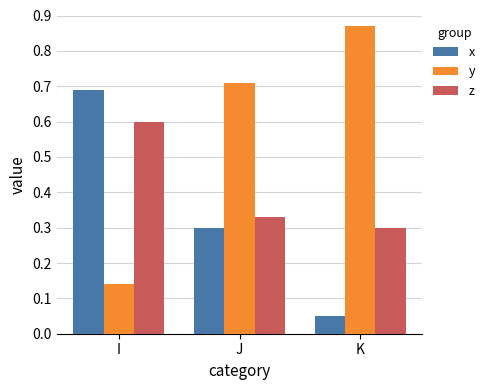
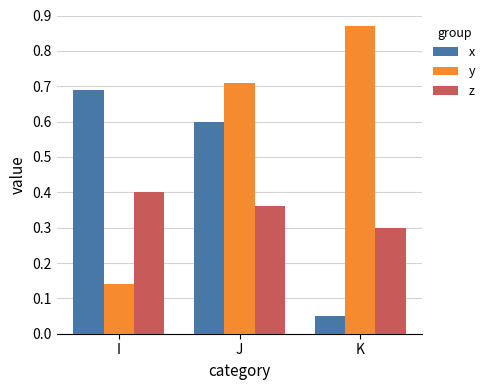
z, I: 0.6 -> 0.4
x, J: 0.3 -> 0.6
z, J: 0.33 -> 0.36
